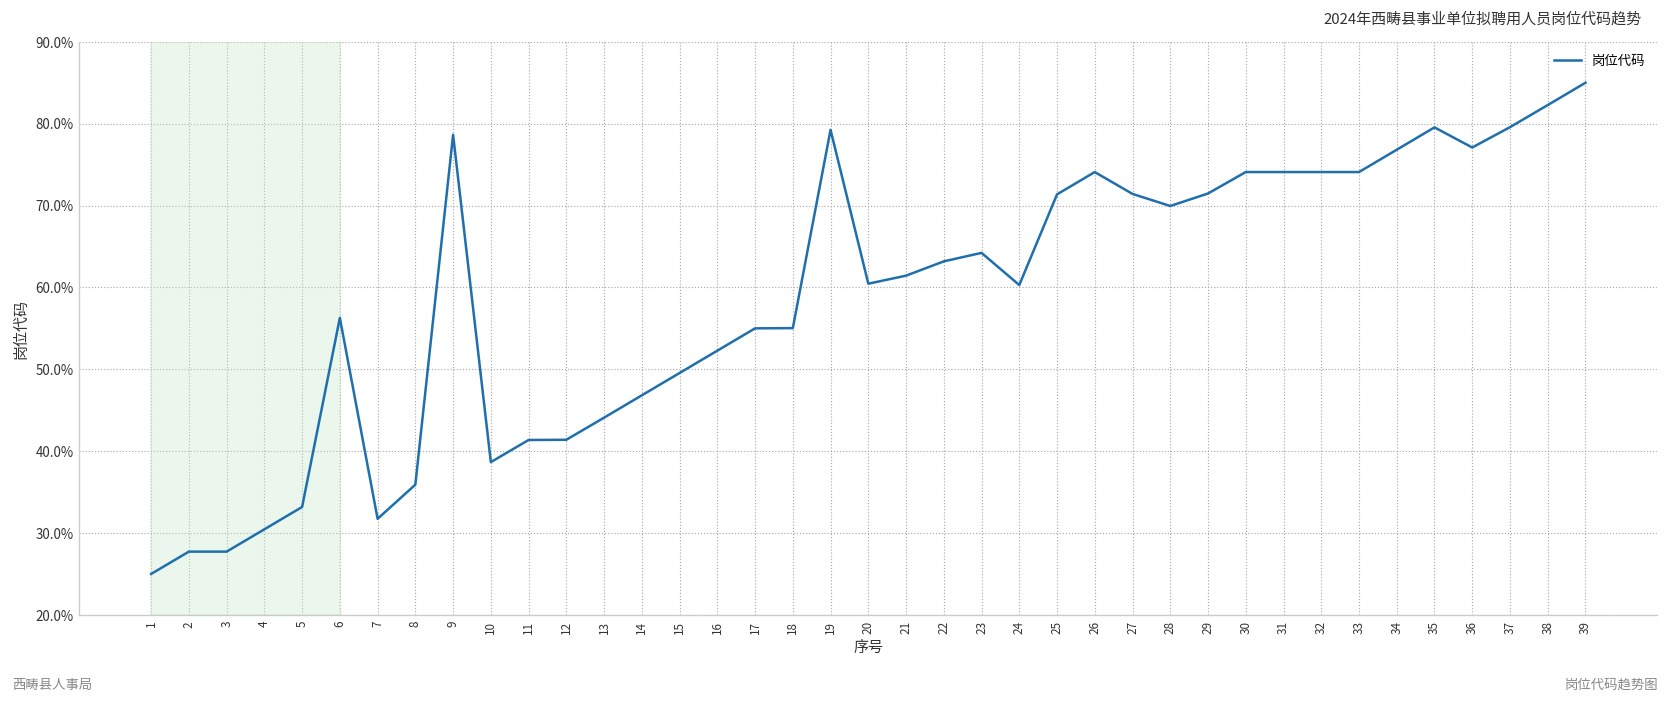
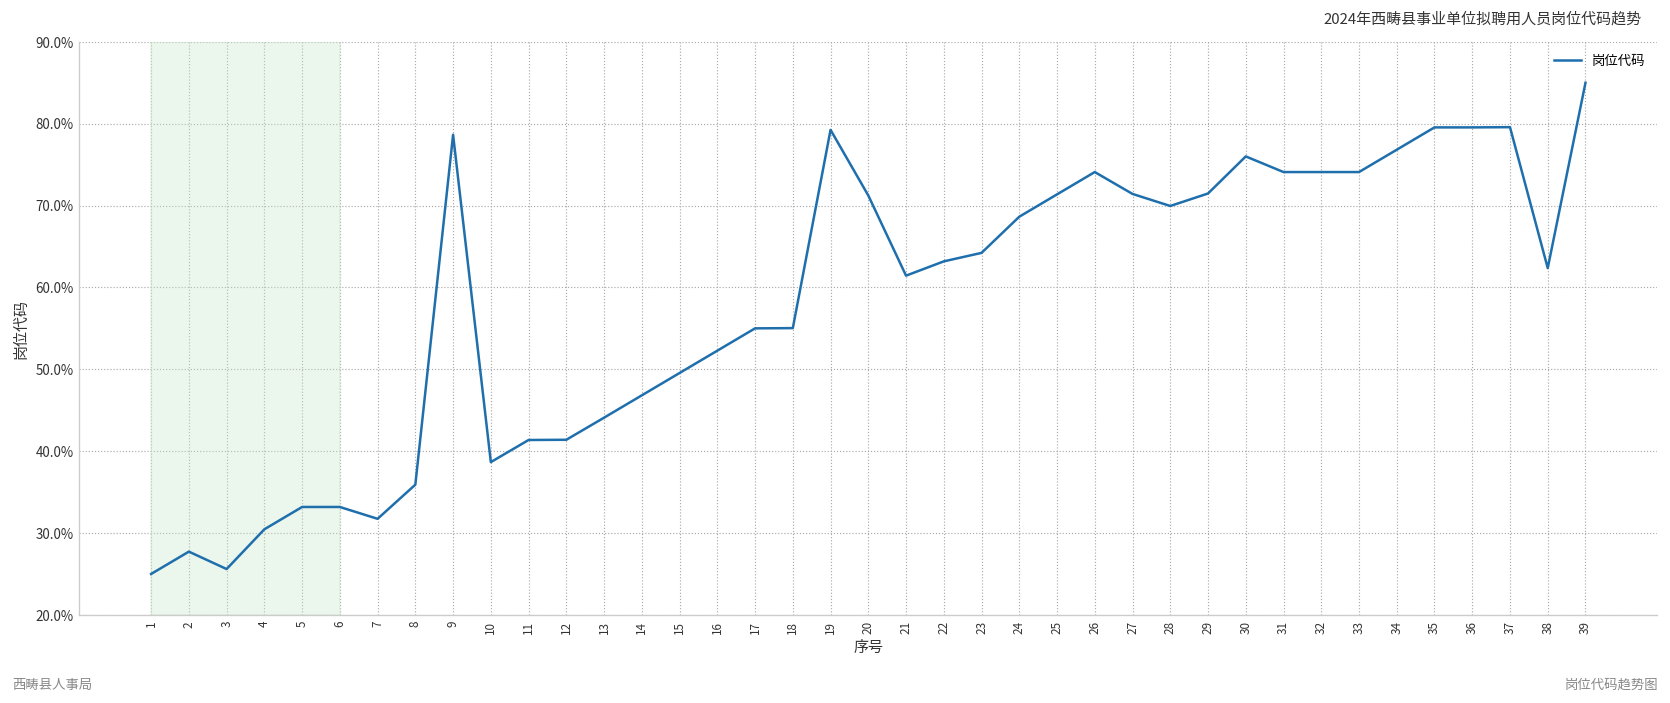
3: 28% -> 26%
6: 56% -> 33%
20: 60% -> 71%
24: 60% -> 69%
30: 74% -> 76%
36: 77% -> 80%
38: 82% -> 62%
